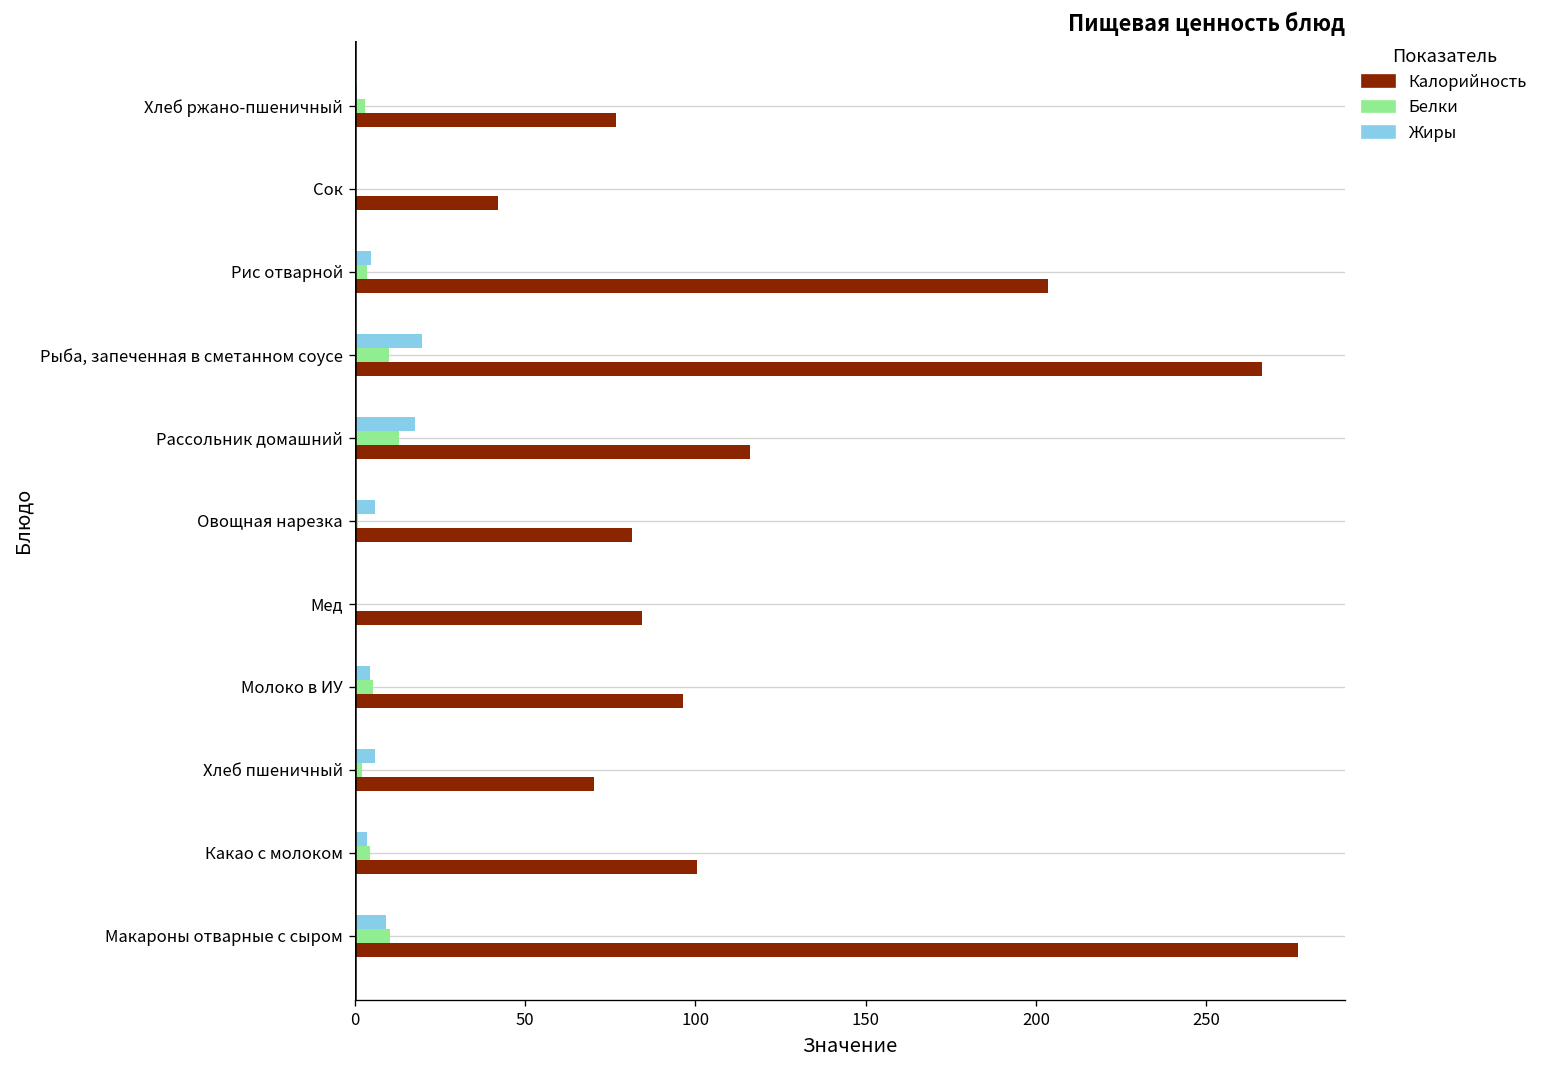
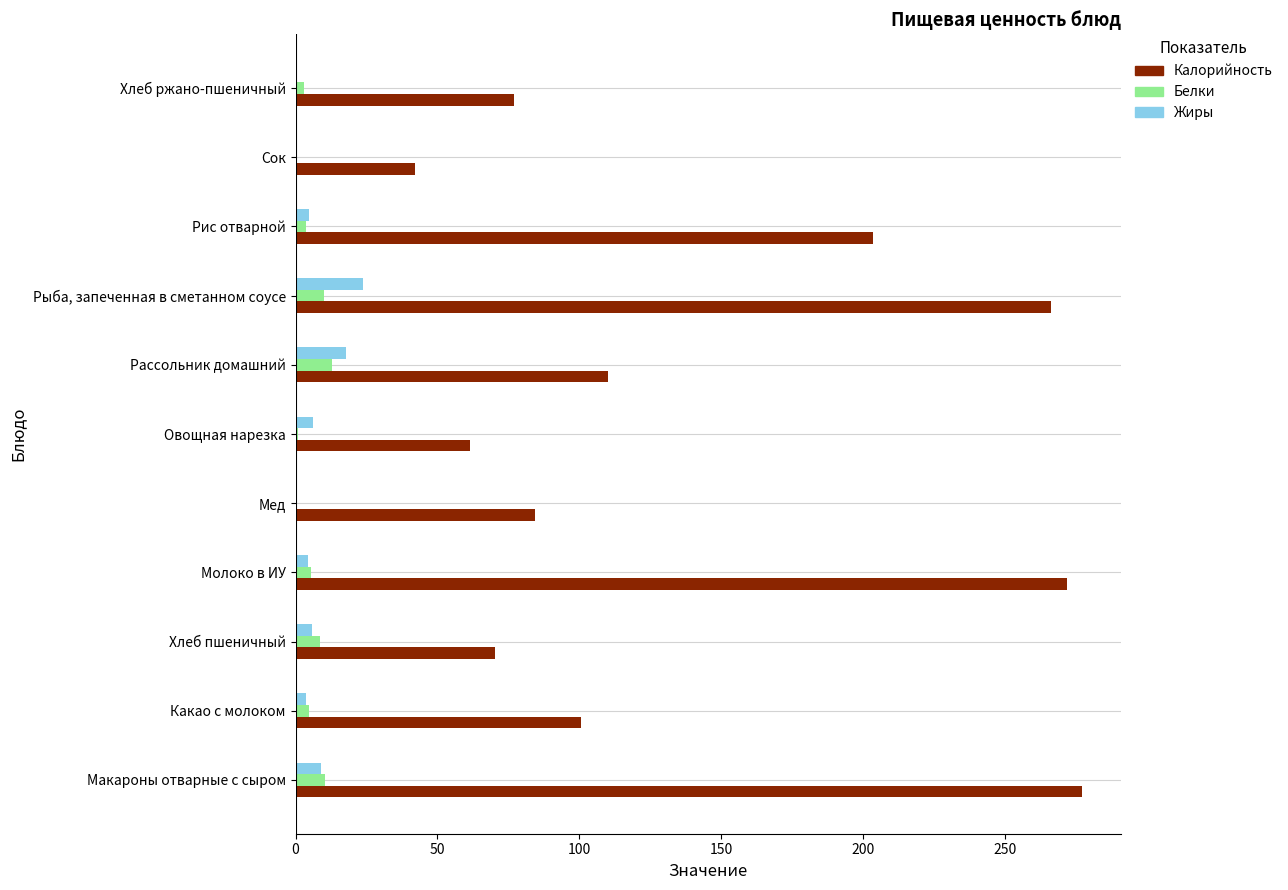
Жиры, Рыба, запеченная в сметанном соусе: 20 -> 24
Калорийность, Рассольник домашний: 116 -> 110
Калорийность, Овощная нарезка: 82 -> 61
Калорийность, Молоко в ИУ: 96 -> 272
Белки, Хлеб пшеничный: 2 -> 9
